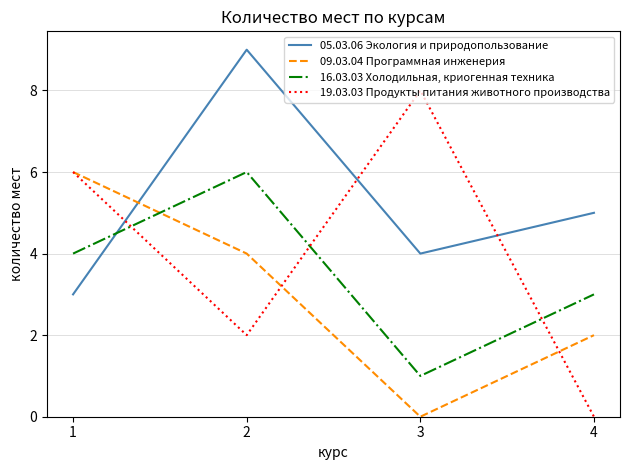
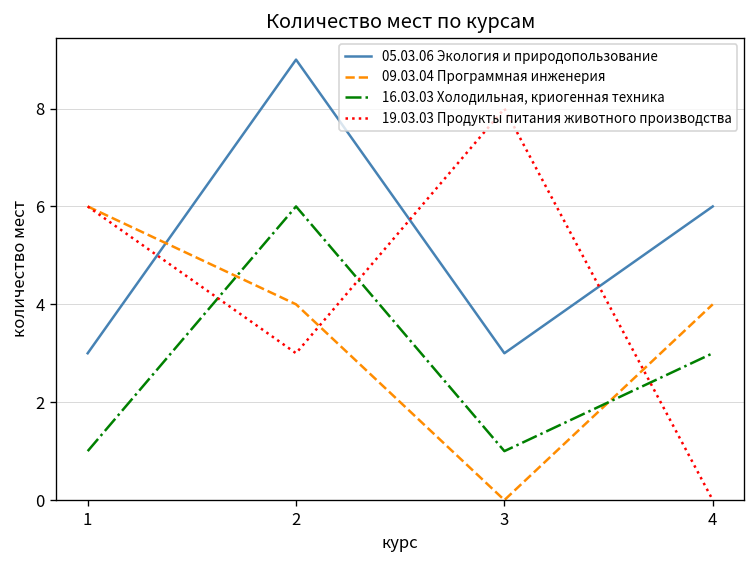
16.03.03 Холодильная, криогенная техника, 1: 4 -> 1
19.03.03 Продукты питания животного производства, 2: 2 -> 3
05.03.06 Экология и природопользование, 3: 4 -> 3
05.03.06 Экология и природопользование, 4: 5 -> 6
09.03.04 Программная инженерия, 4: 2 -> 4
